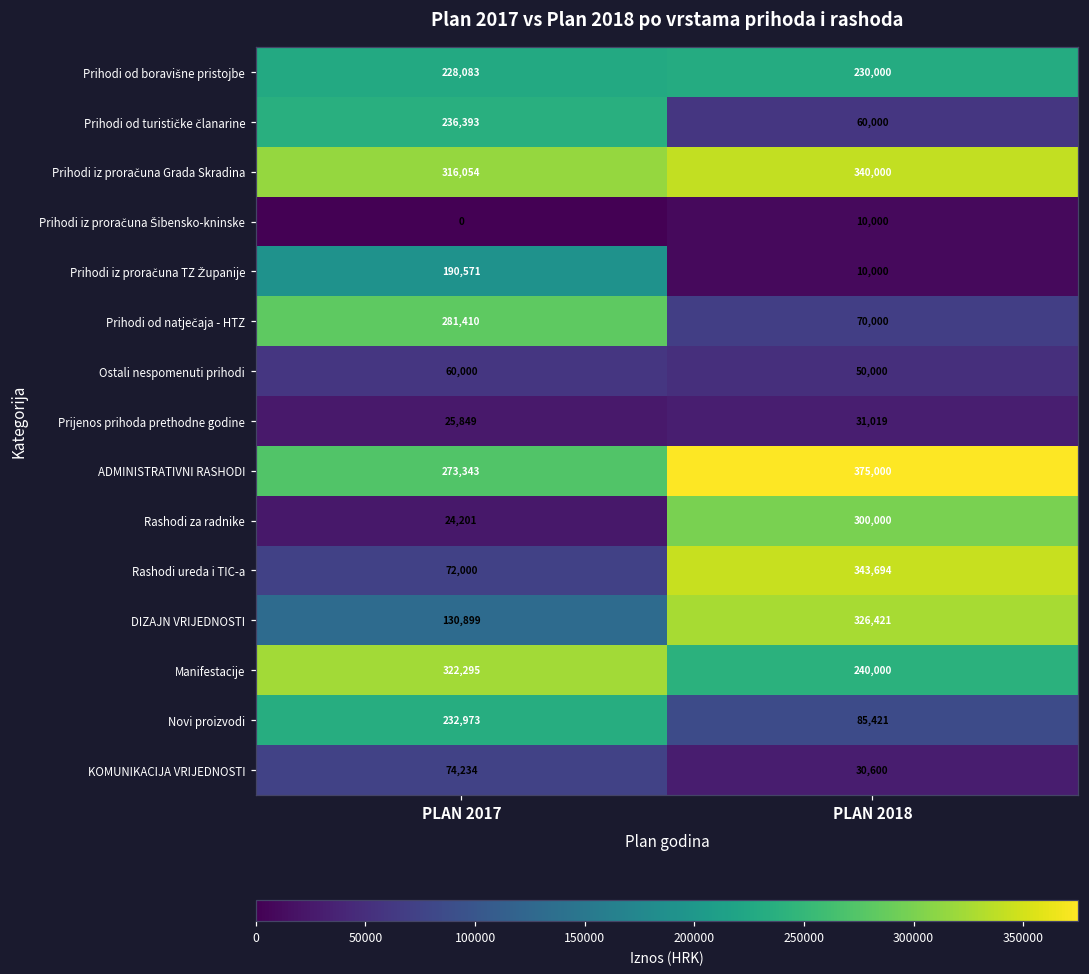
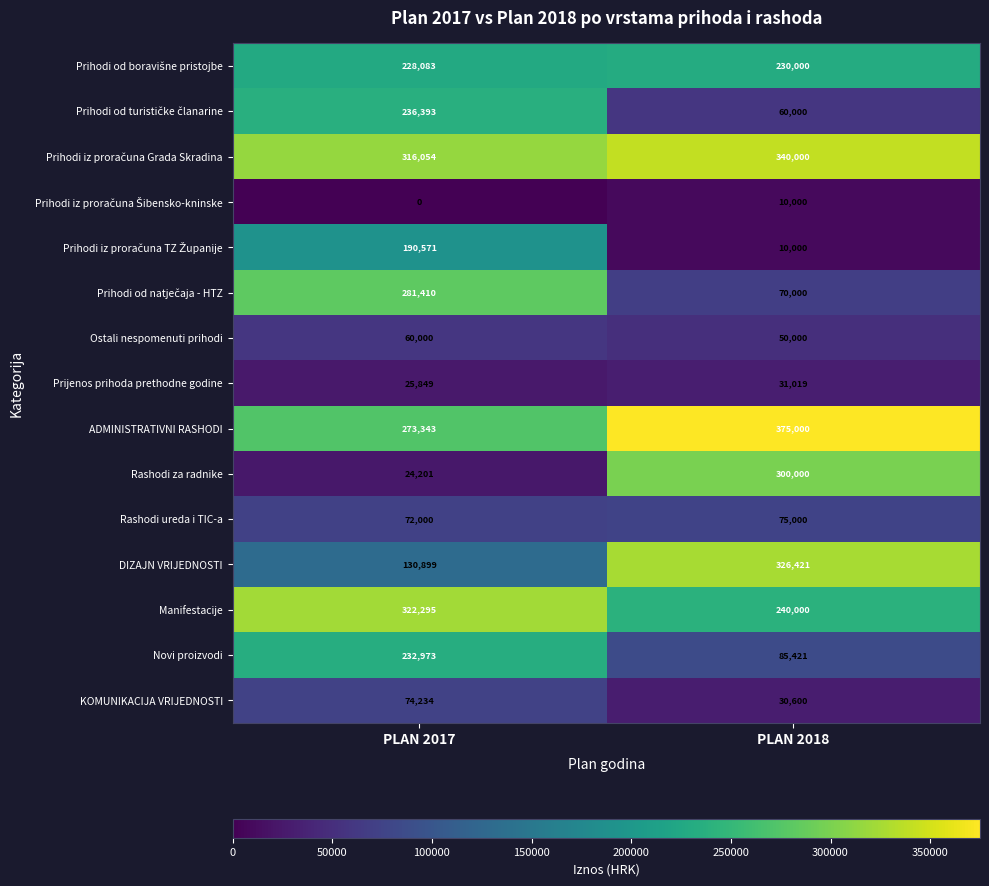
Rashodi ureda i TIC-a, PLAN 2018: 343,694 -> 75,000
